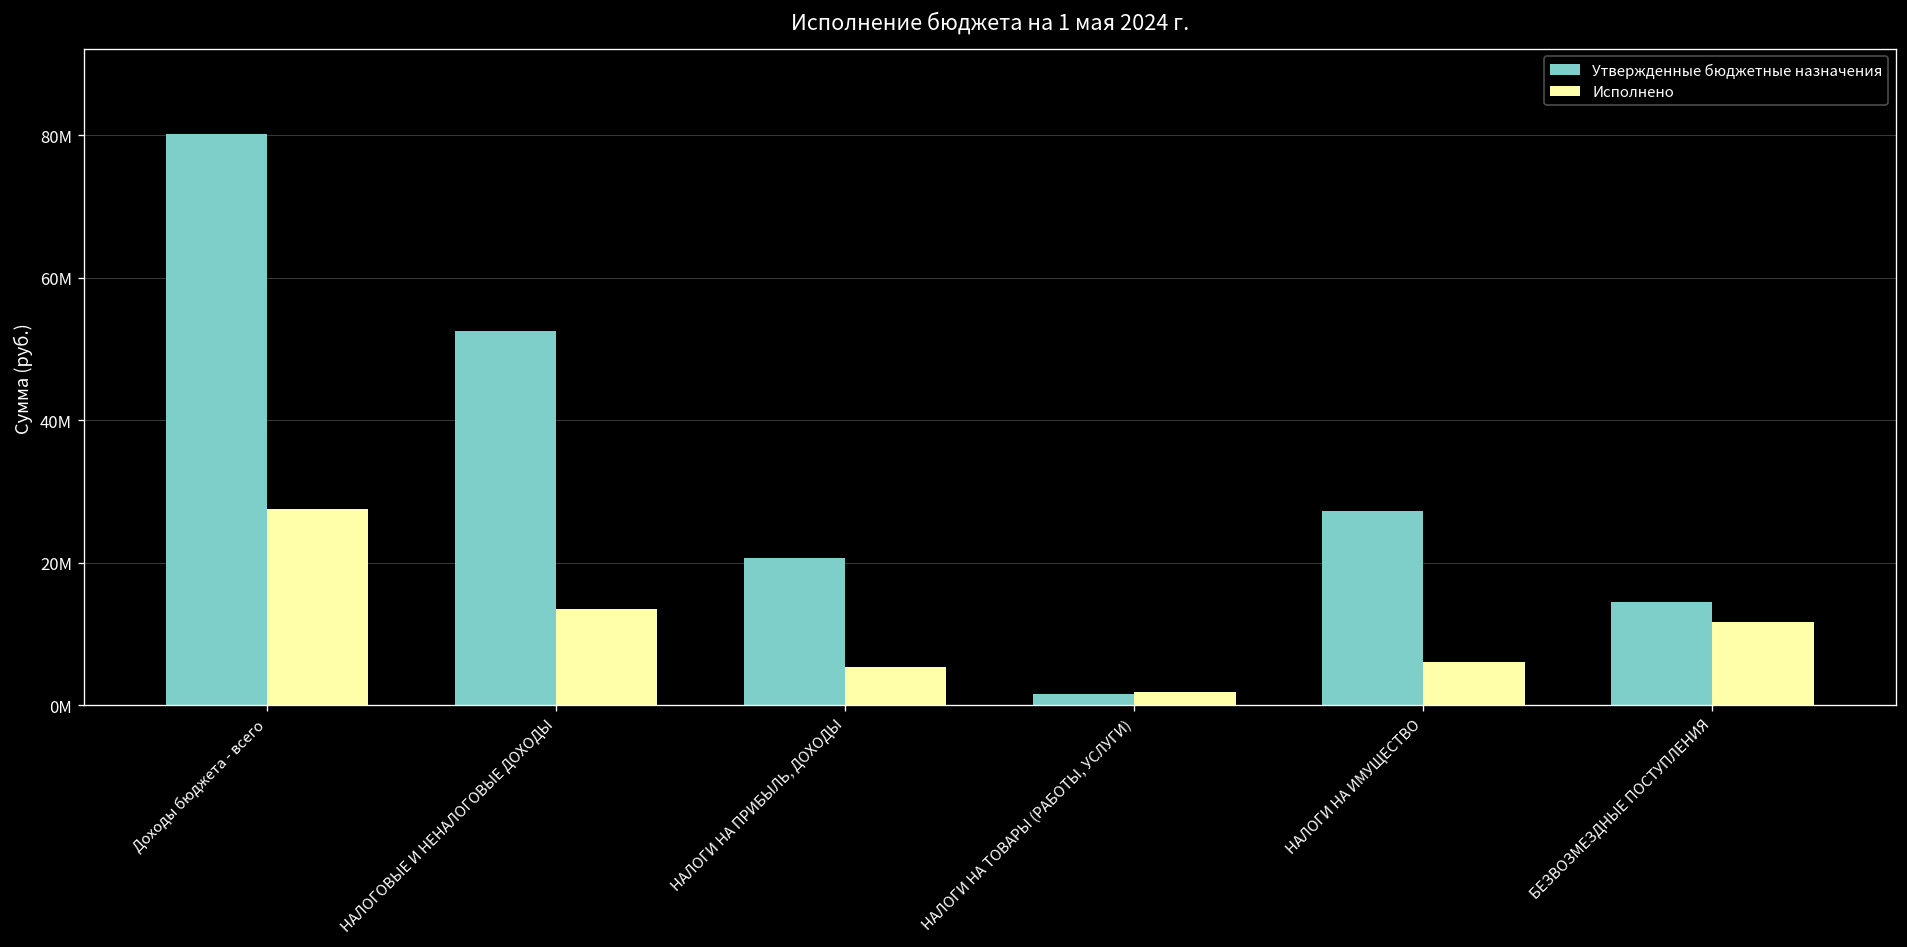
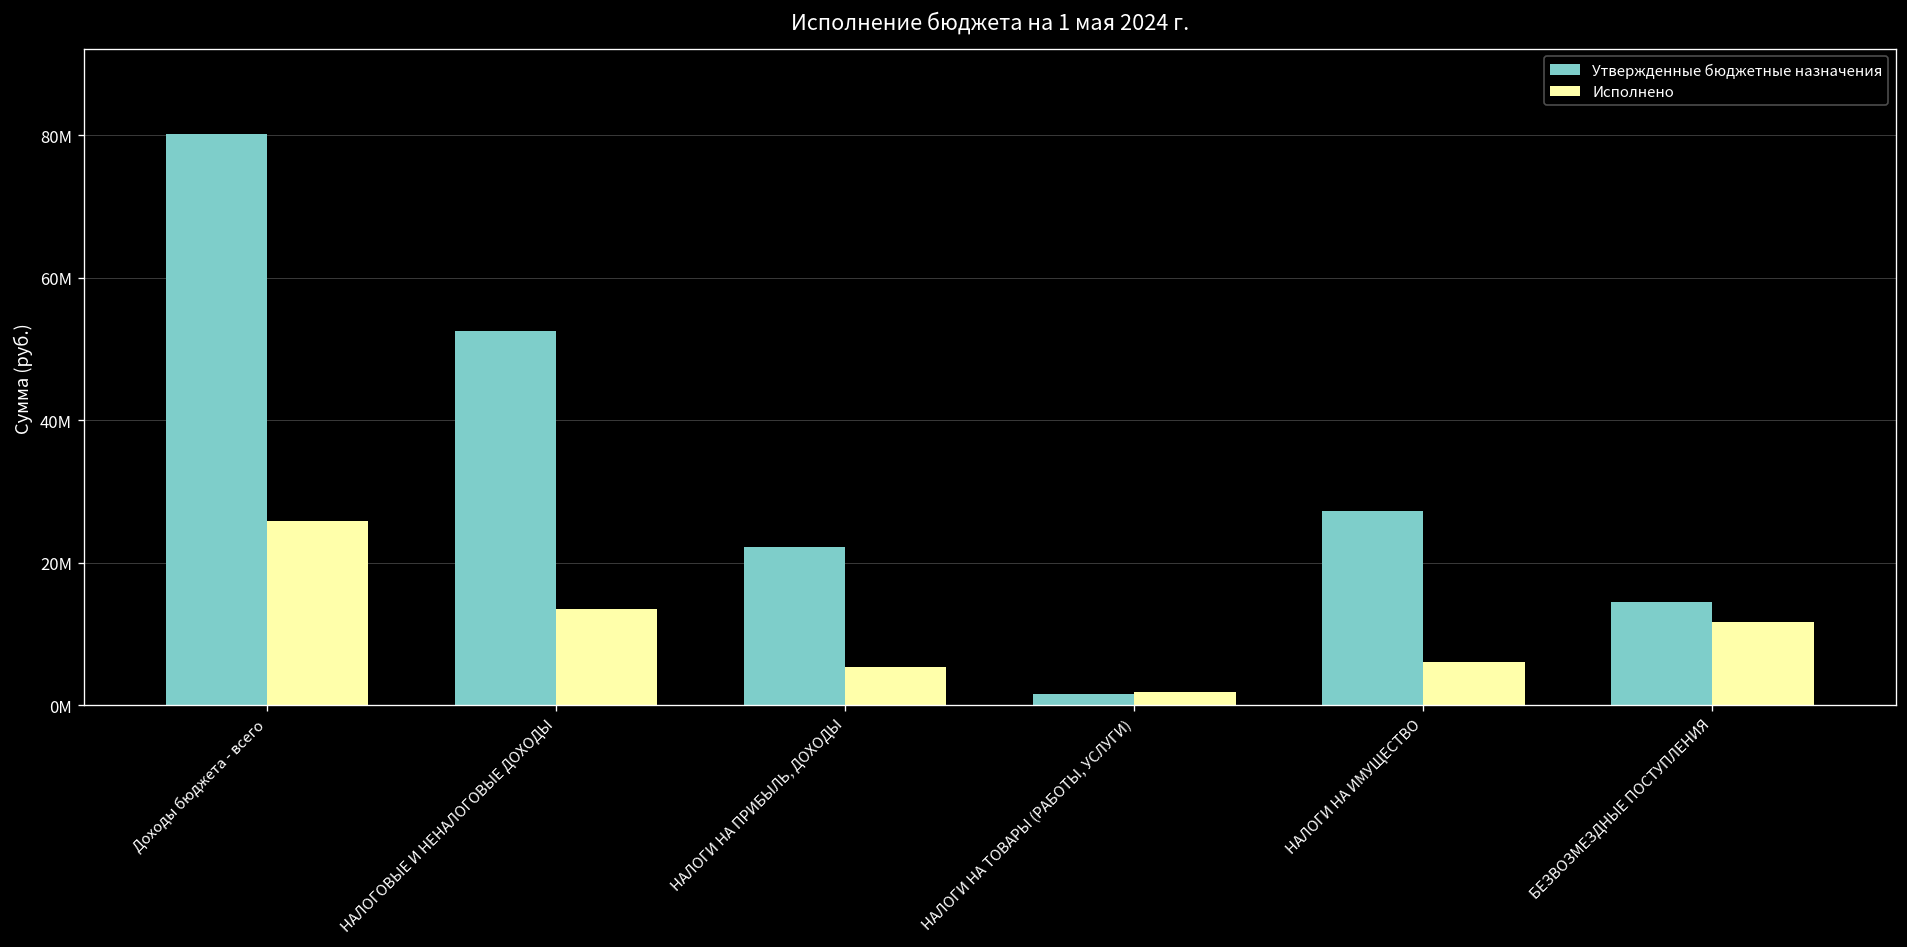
Исполнено, Доходы бюджета - всего: 28000000 -> 26000000
Утвержденные бюджетные назначения, НАЛОГИ НА ПРИБЫЛЬ, ДОХОДЫ: 21000000 -> 22000000
